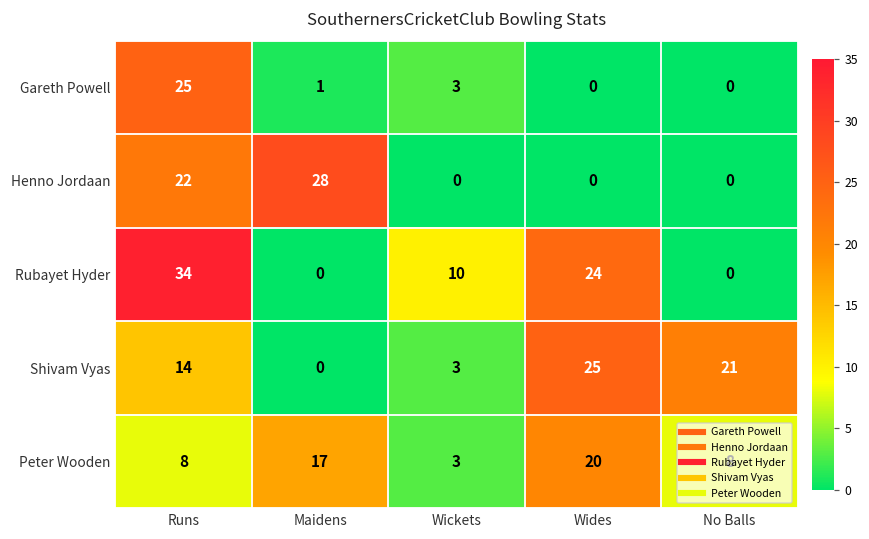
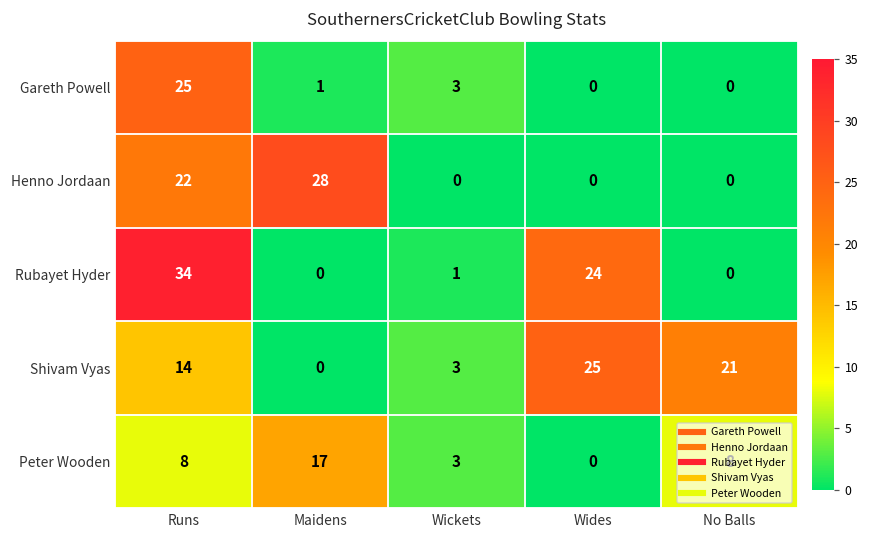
Rubayet Hyder, Wickets: 10 -> 1
Peter Wooden, Wides: 20 -> 0
